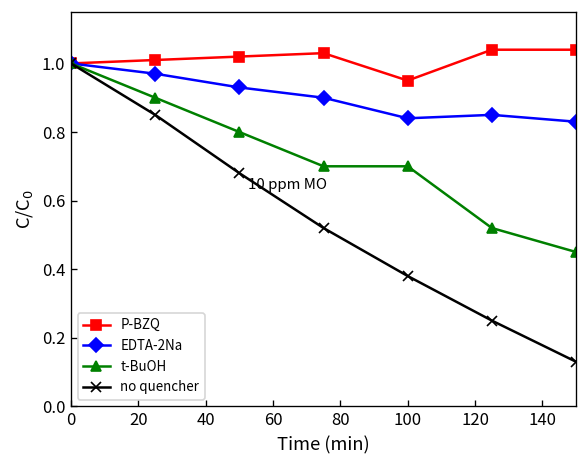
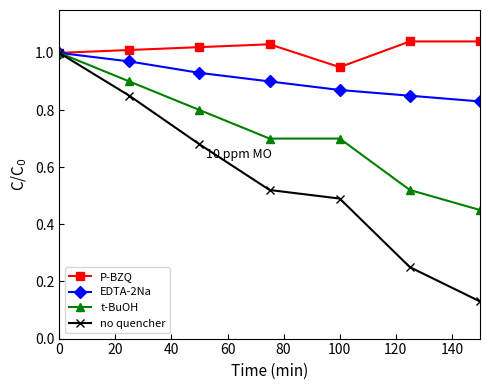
EDTA-2Na, 100: 0.84 -> 0.87
no quencher, 100: 0.38 -> 0.49
